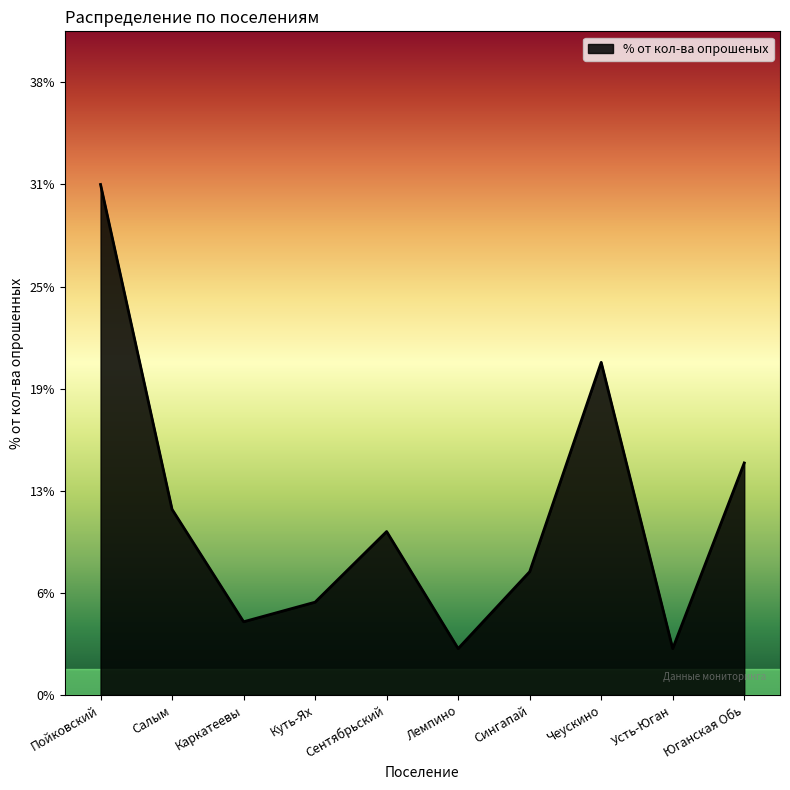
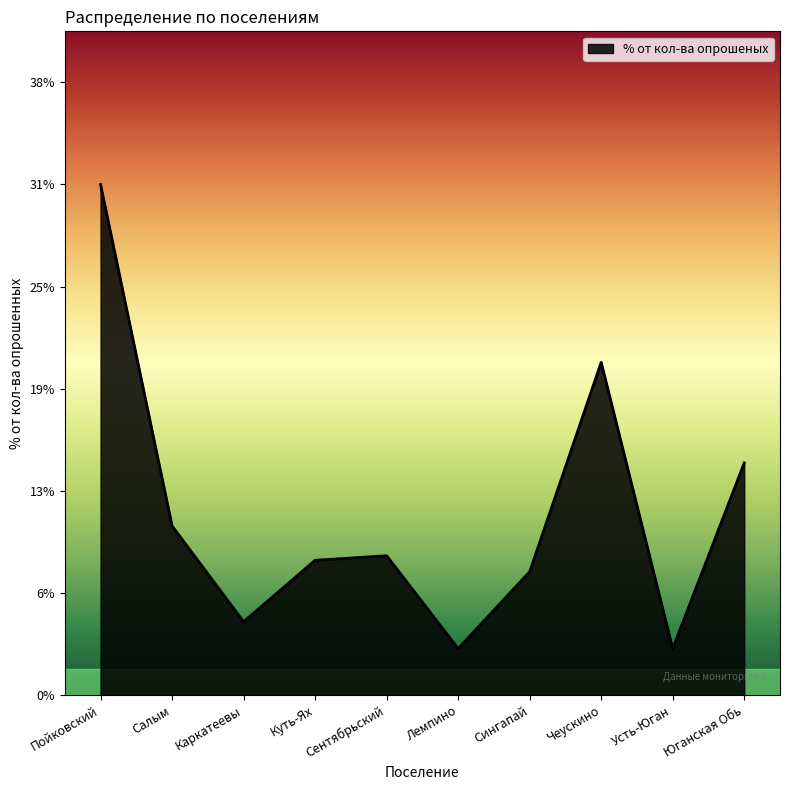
Салым: 11.4% -> 10.4%
Куть-Ях: 5.7% -> 8.3%
Сентябрьский: 10.1% -> 8.6%
